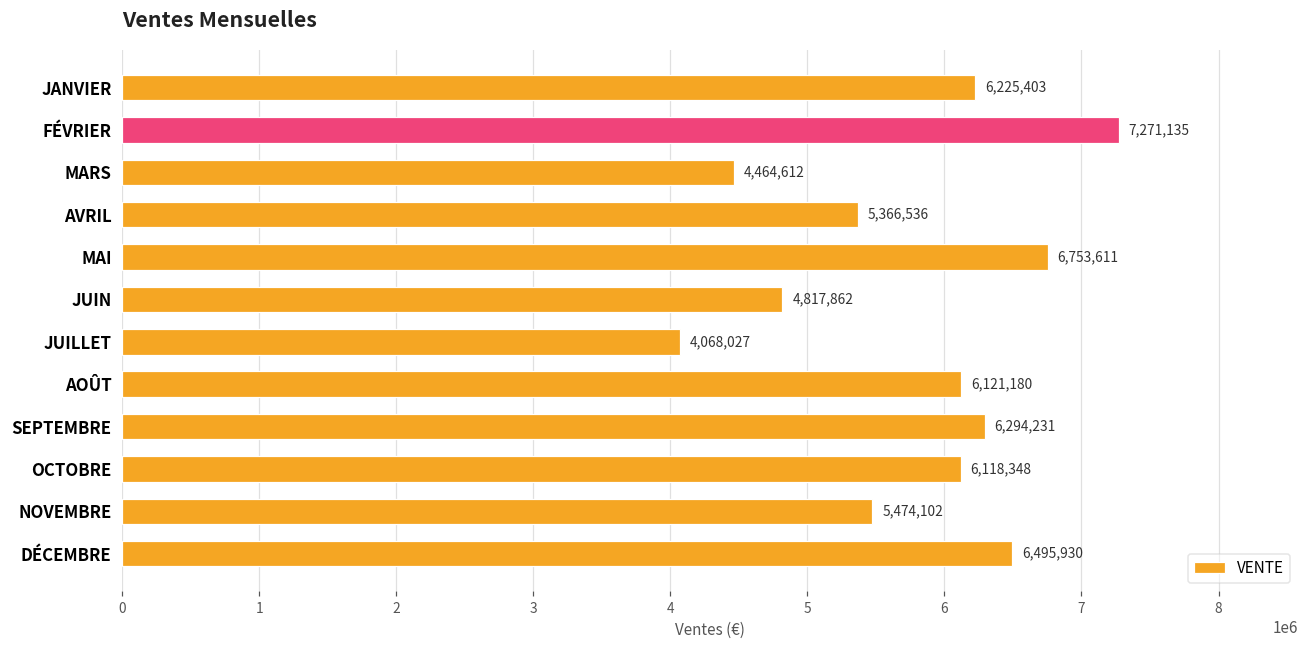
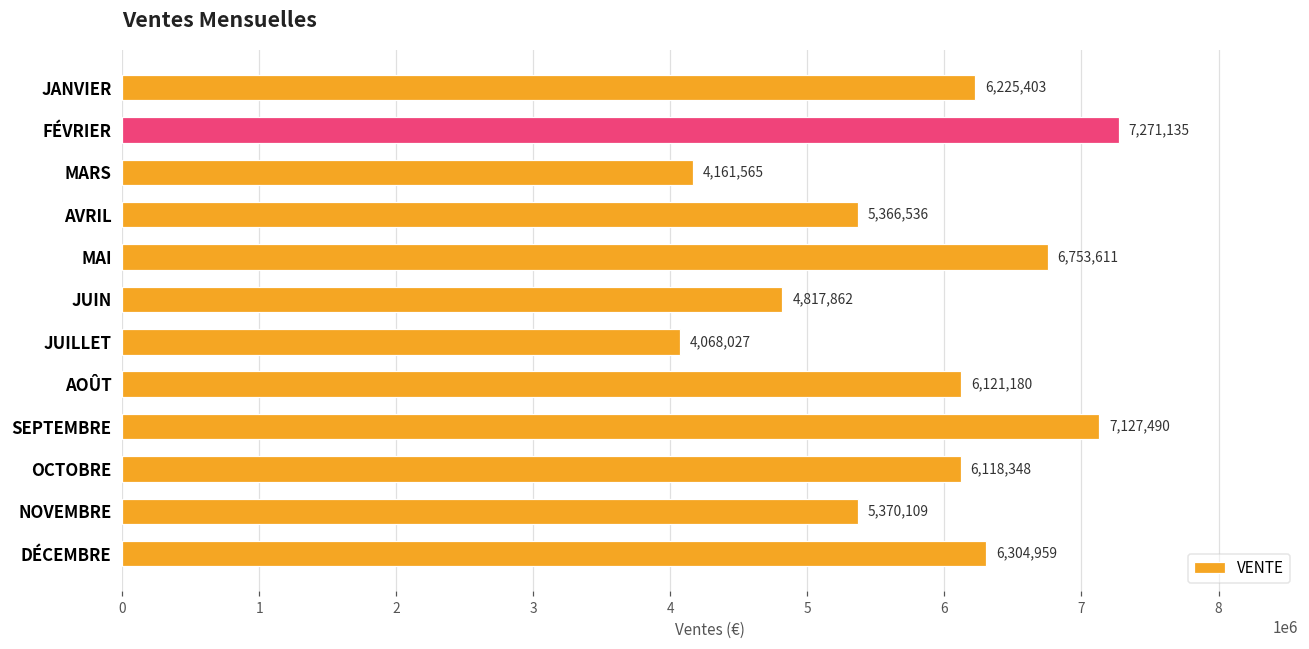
MARS: 4,464,612 -> 4,161,565
SEPTEMBRE: 6,294,231 -> 7,127,490
NOVEMBRE: 5,474,102 -> 5,370,109
DÉCEMBRE: 6,495,930 -> 6,304,959
